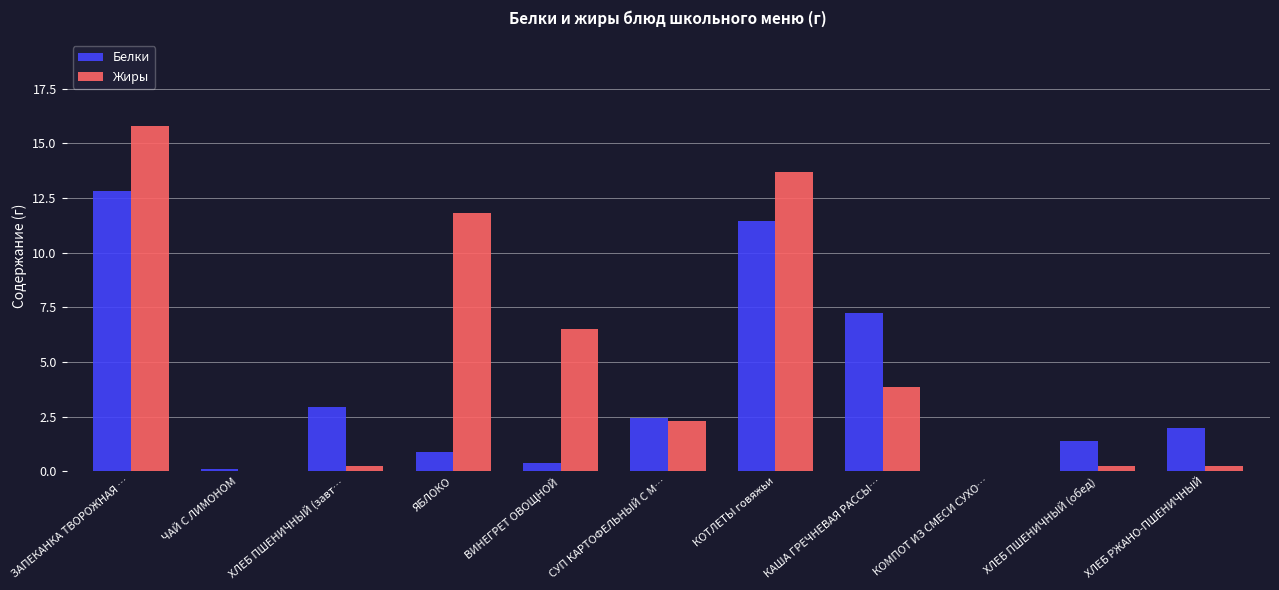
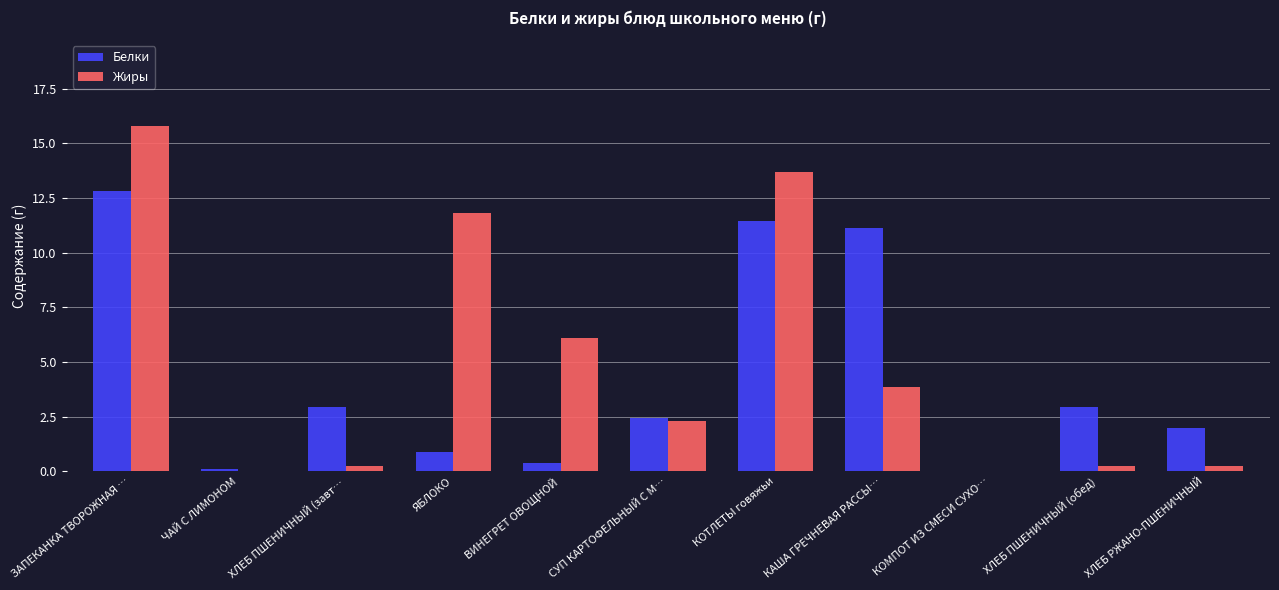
Жиры, ВИНЕГРЕТ ОВОЩНОЙ: 6.5 -> 6.1
Белки, КАША ГРЕЧНЕВАЯ РАССЫ…: 7.3 -> 11.2
Белки, ХЛЕБ ПШЕНИЧНЫЙ (обед): 1.4 -> 3.0
